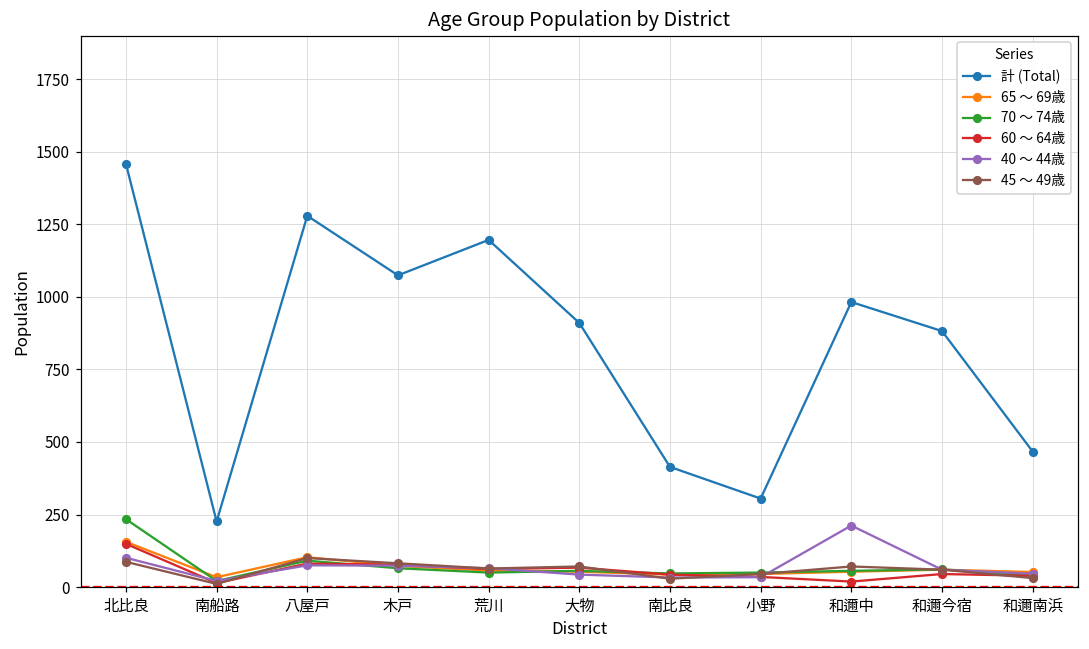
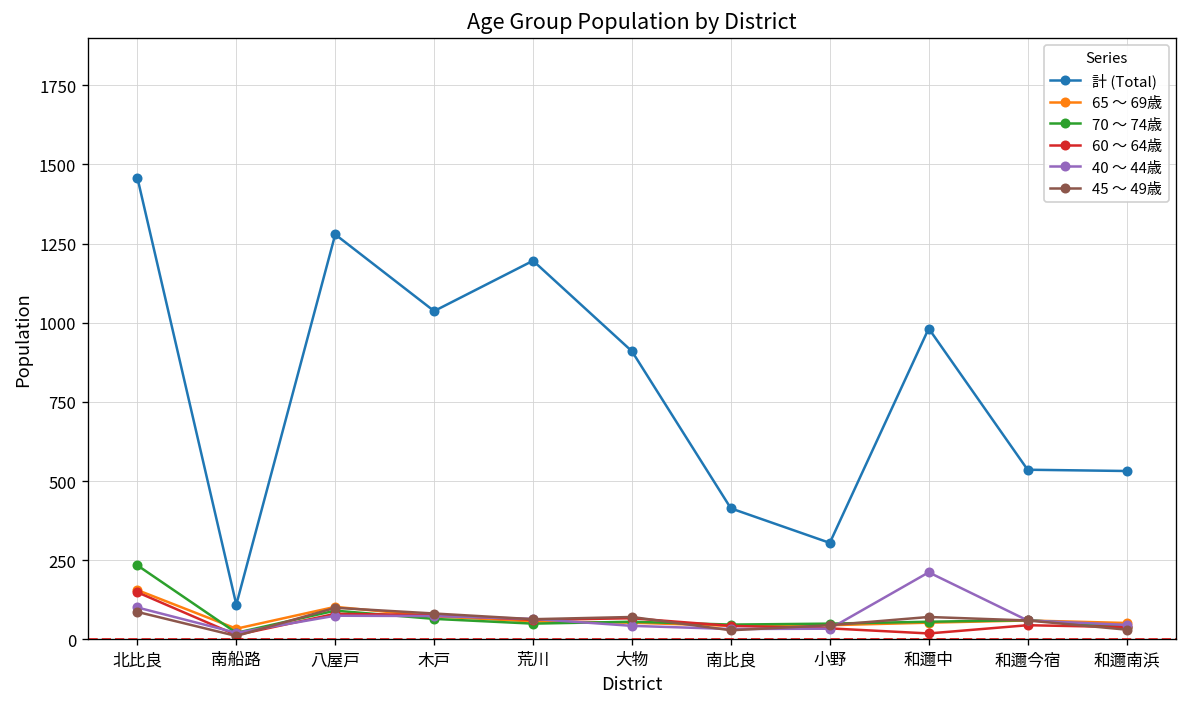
計 (Total), 南船路: 230 -> 110
計 (Total), 木戸: 1070 -> 1040
計 (Total), 和邇今宿: 880 -> 540
計 (Total), 和邇南浜: 470 -> 530
